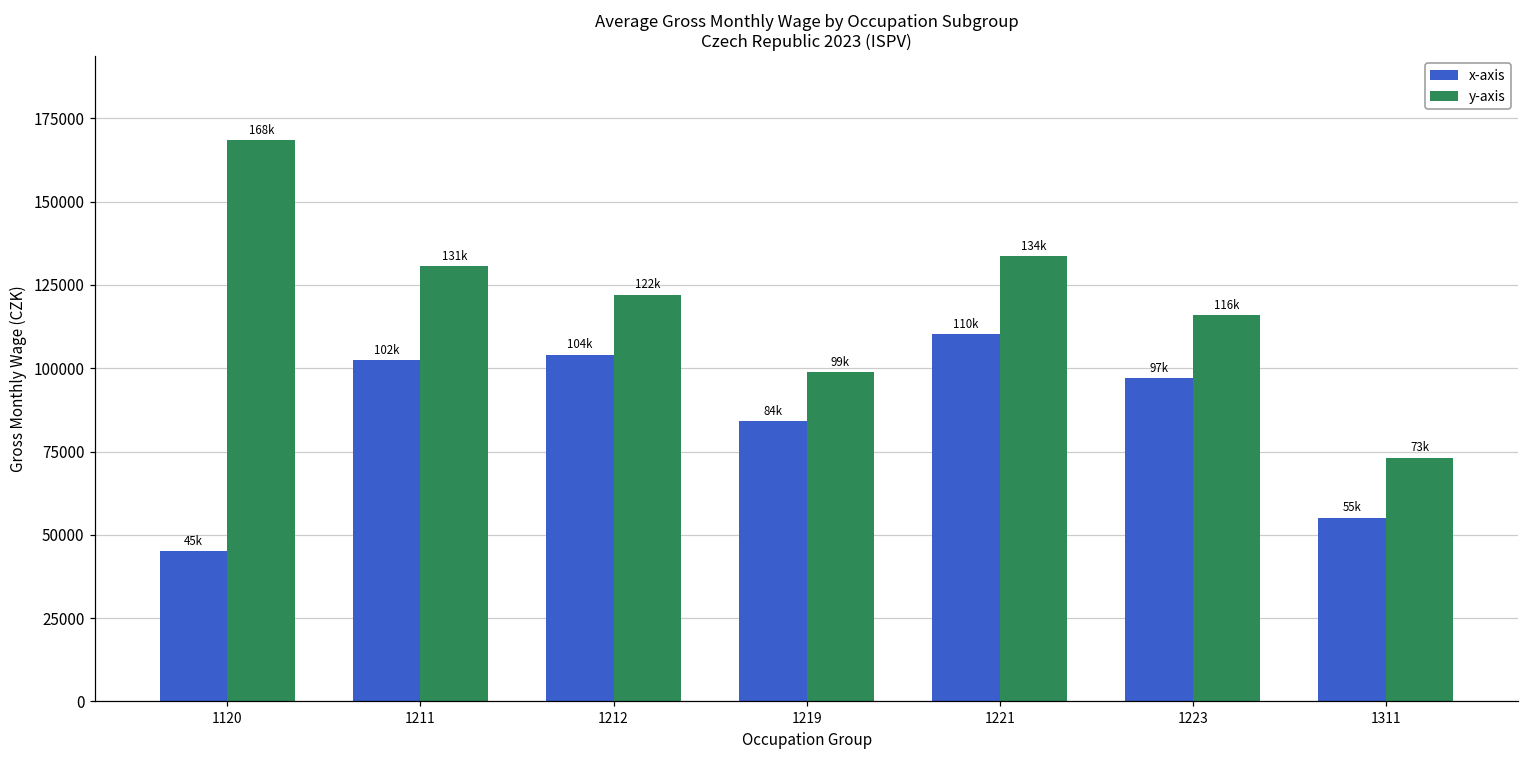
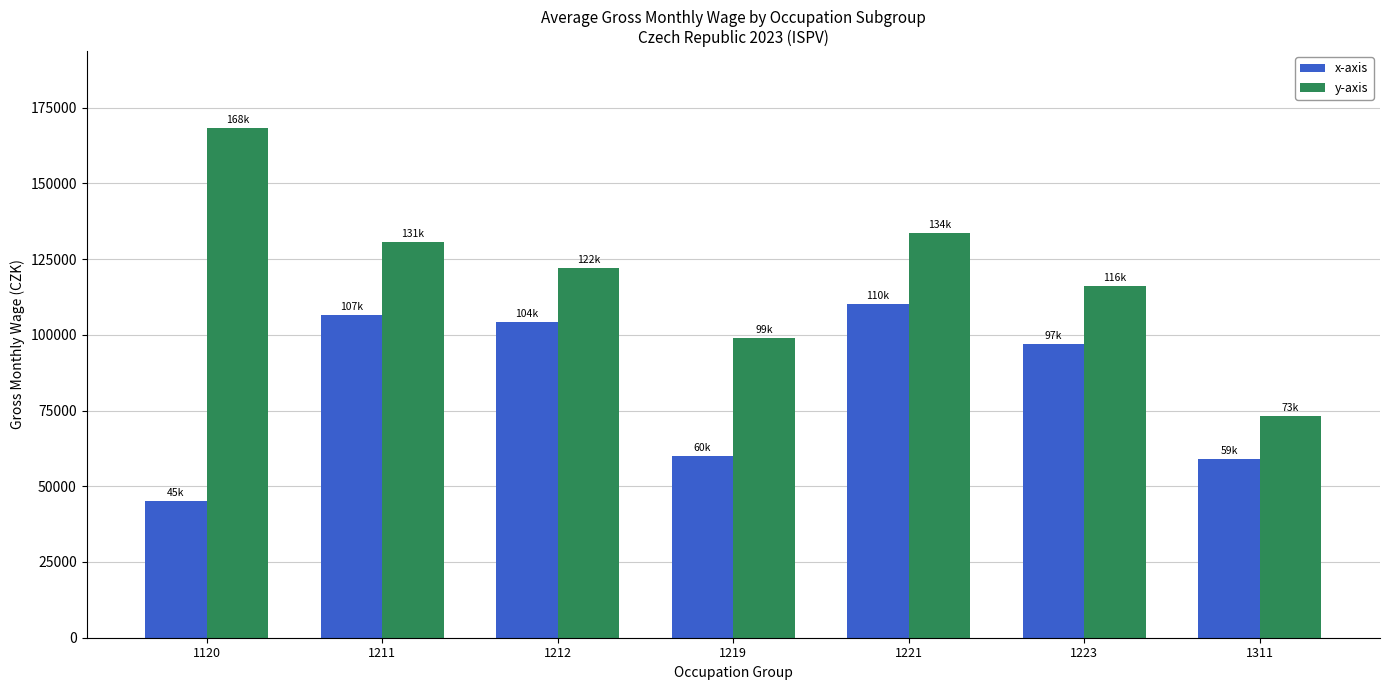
x-axis, 1211: 102k -> 107k
x-axis, 1219: 84k -> 60k
x-axis, 1311: 55k -> 59k
